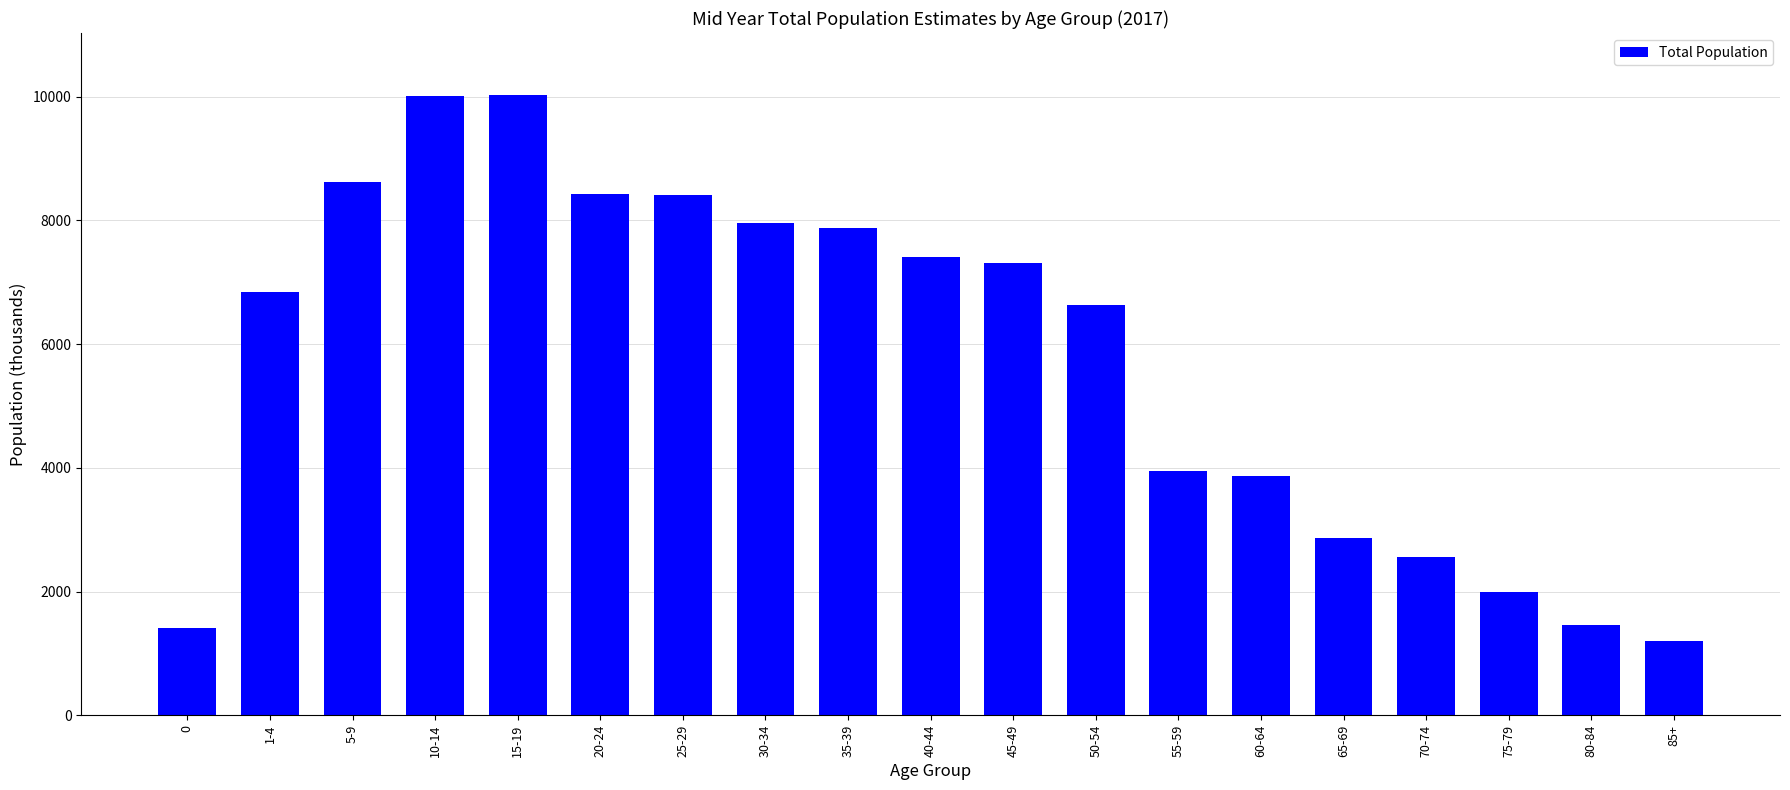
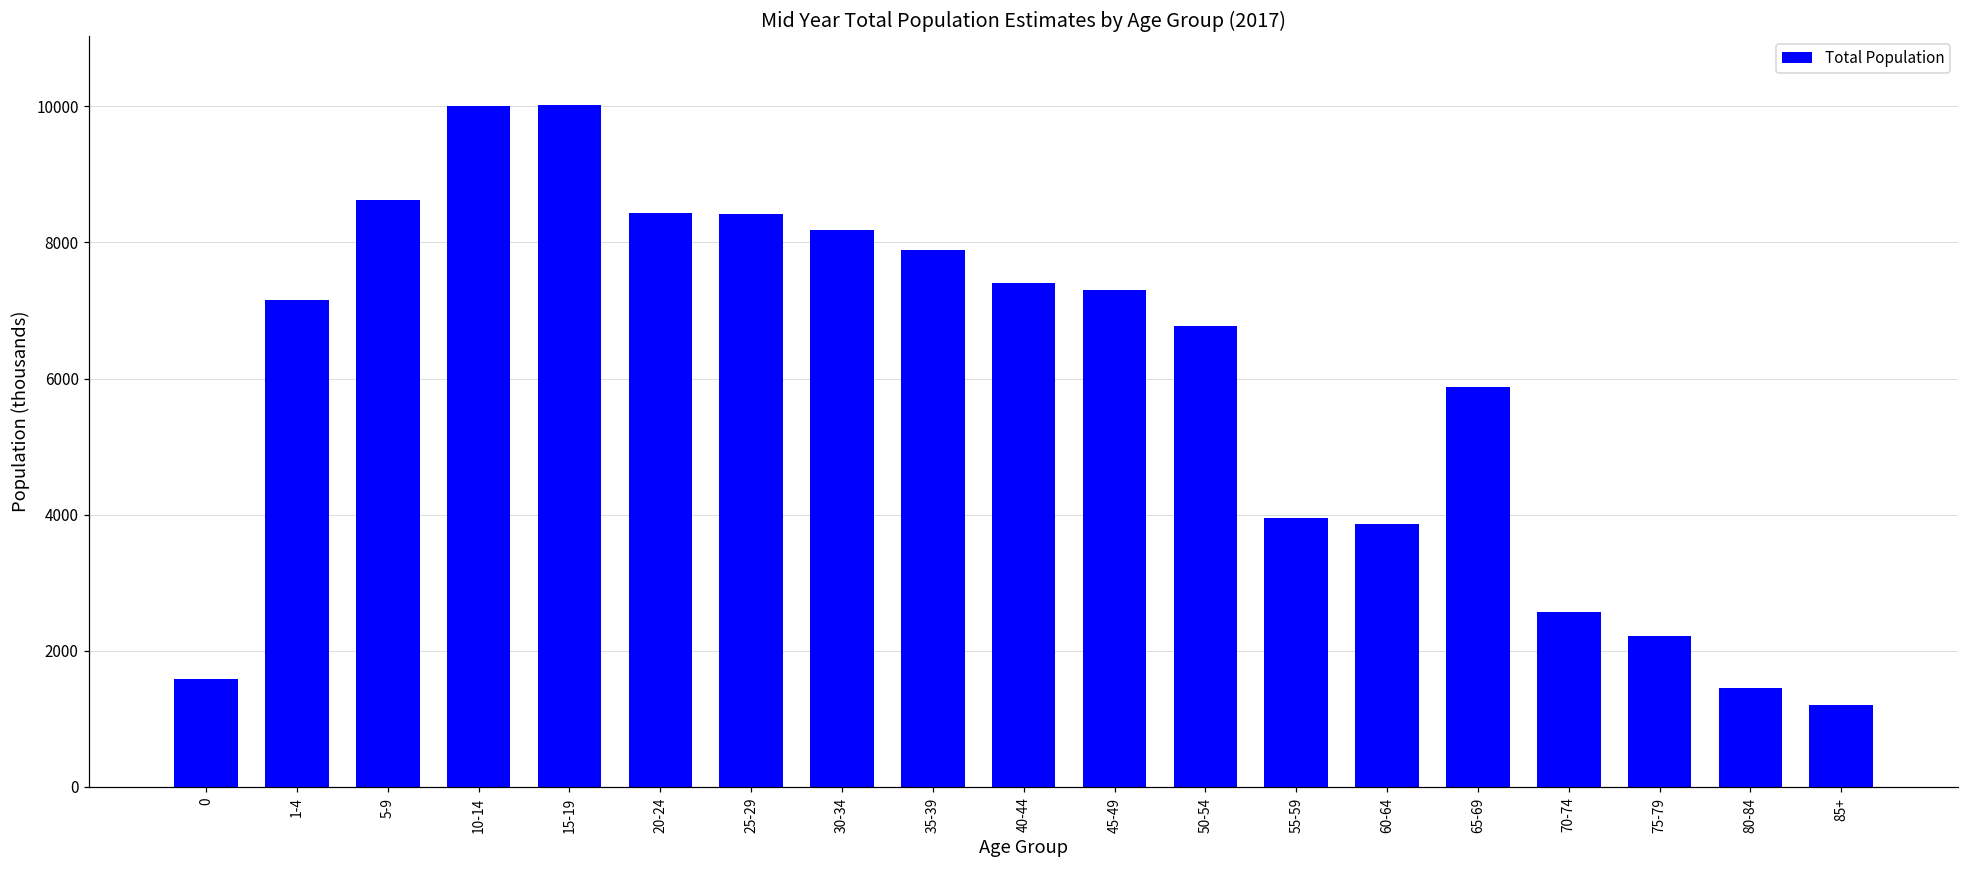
0: 1400 -> 1600
1-4: 6800 -> 7200
30-34: 8000 -> 8200
50-54: 6600 -> 6800
65-69: 2900 -> 5900
75-79: 2000 -> 2200
